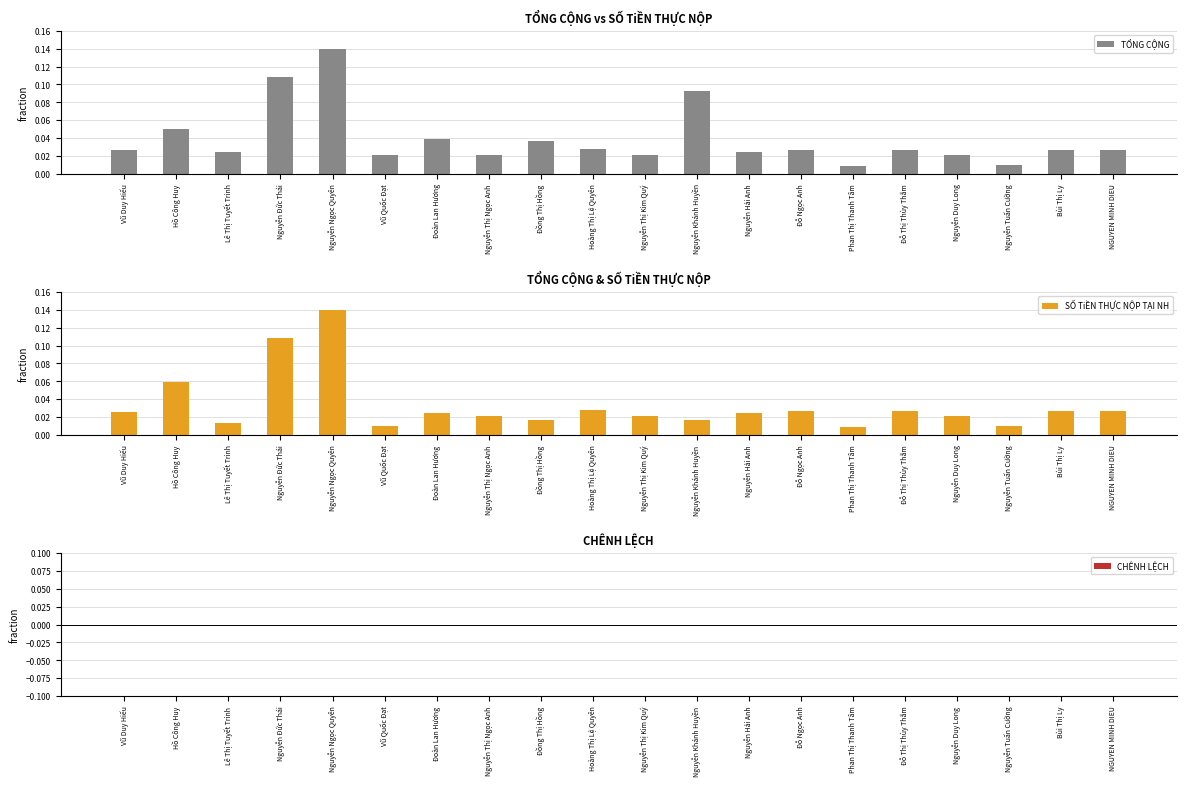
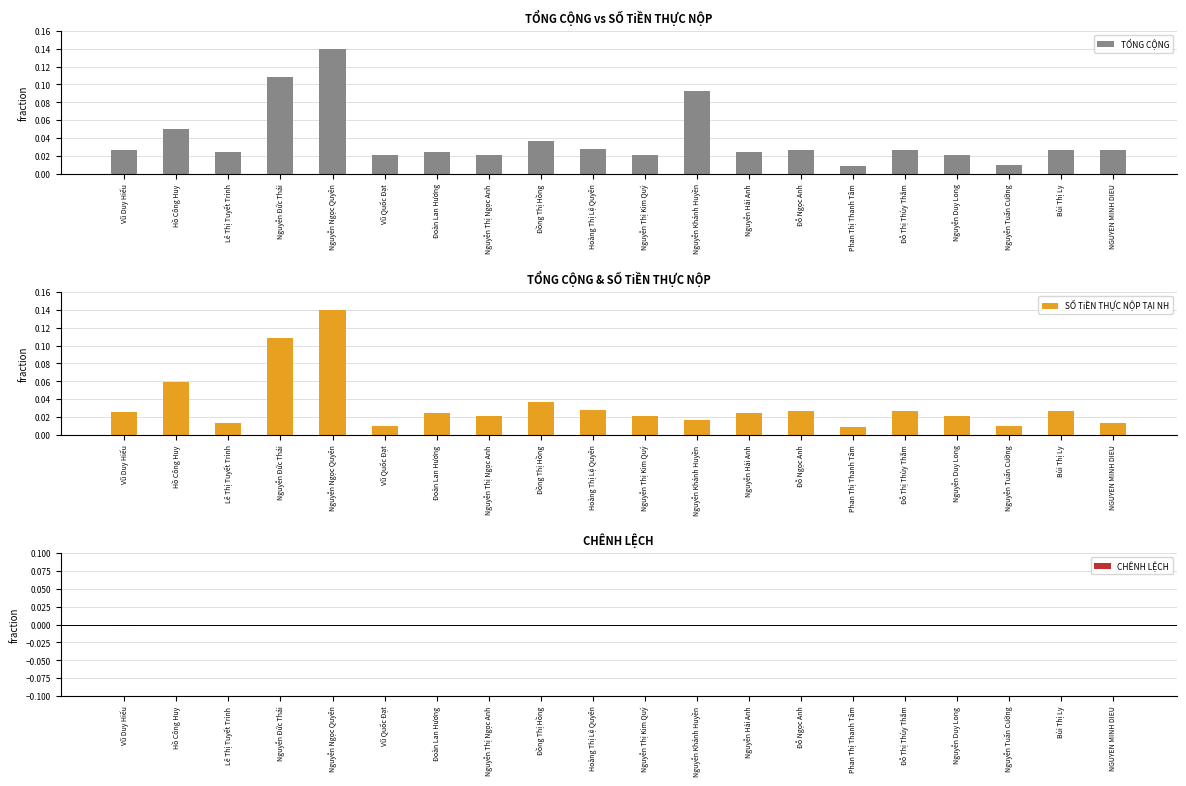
TỔNG CỘNG vs SỐ TiỀN THỰC NỘP, Đoàn Lan Hương: 0.04 -> 0.02
TỔNG CỘNG & SỐ TiỀN THỰC NỘP, Đồng Thị Hồng: 0.02 -> 0.04
TỔNG CỘNG & SỐ TiỀN THỰC NỘP, NGUYEN MINH DIEU: 0.03 -> 0.01
